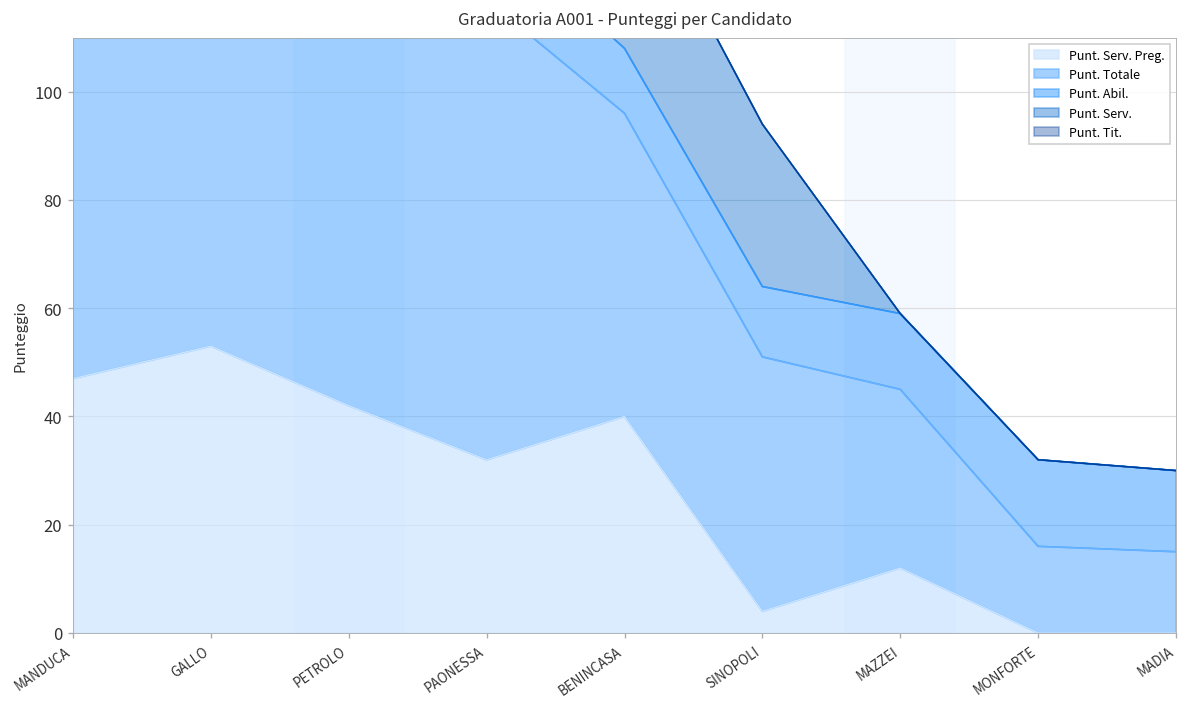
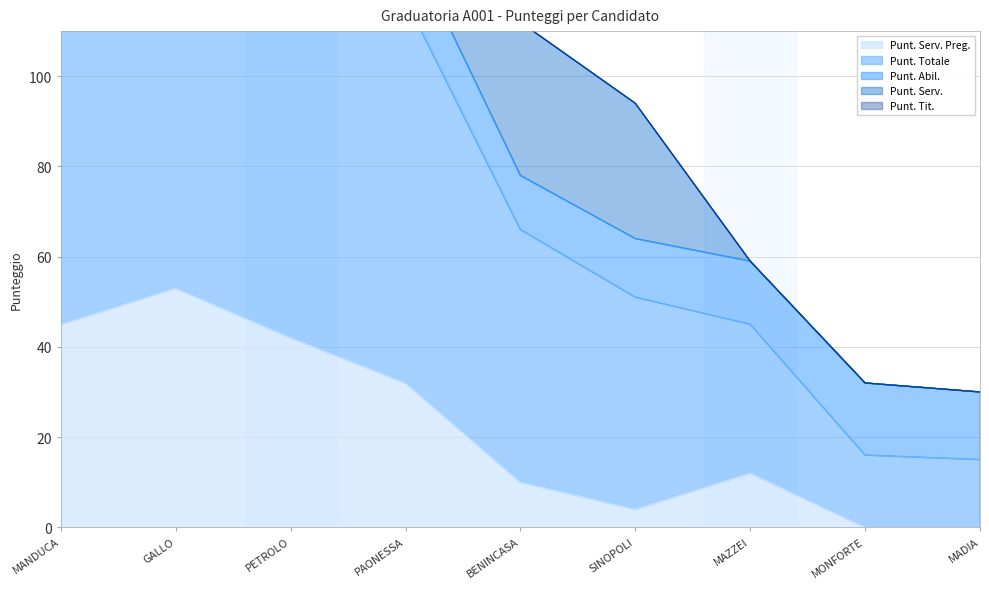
Punt. Serv. Preg., MANDUCA: 47 -> 45
Punt. Serv. Preg., BENINCASA: 40 -> 10
